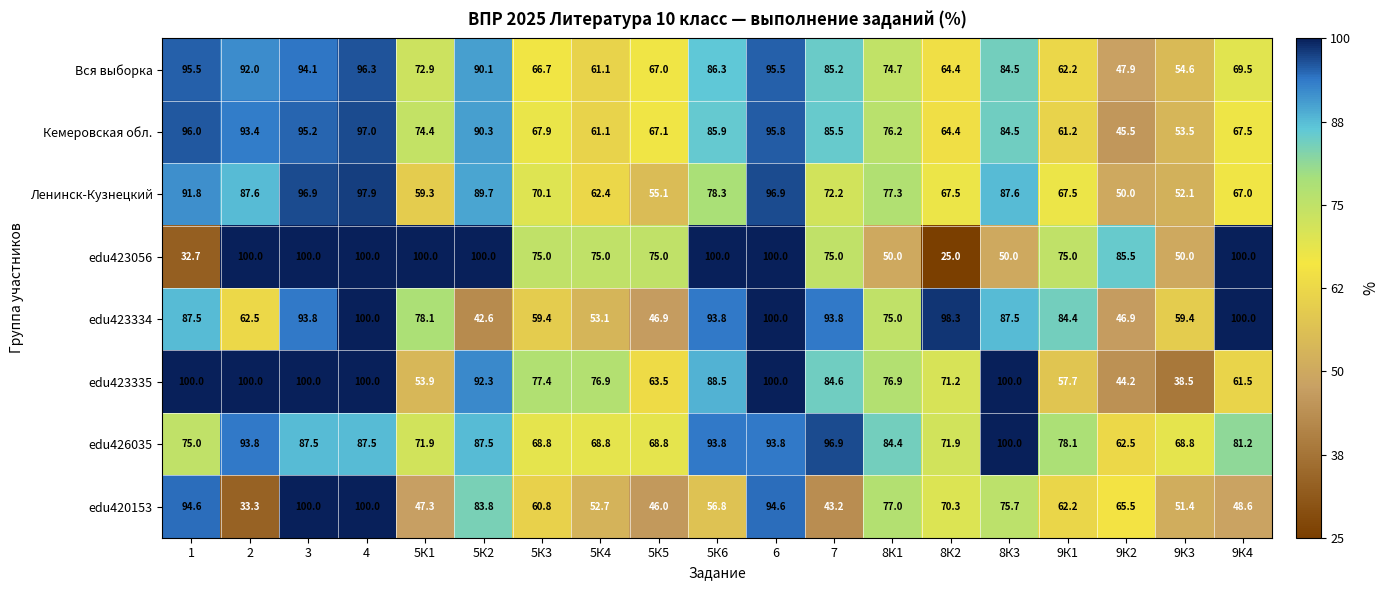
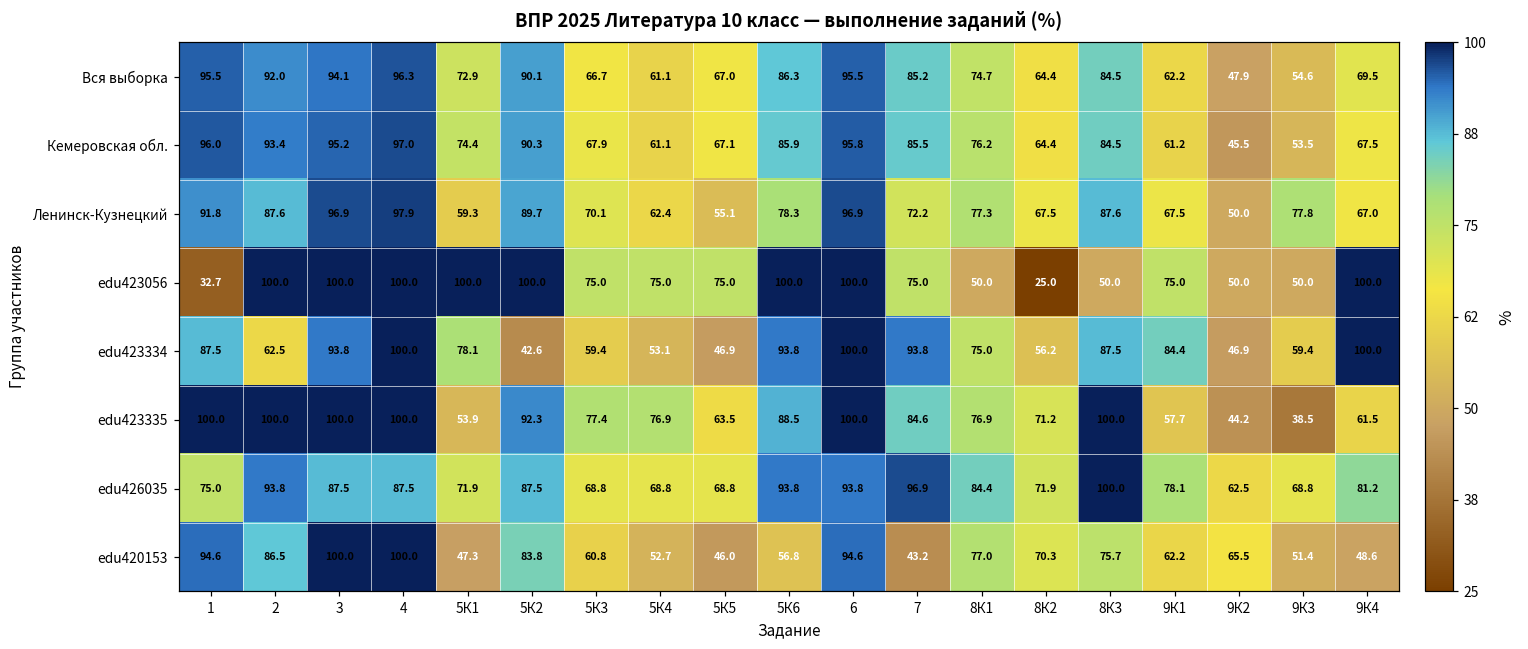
Ленинск-Кузнецкий, 9К3: 52.1 -> 77.8
edu423056, 9К2: 85.5 -> 50.0
edu423334, 8К2: 98.3 -> 56.2
edu420153, 2: 33.3 -> 86.5
